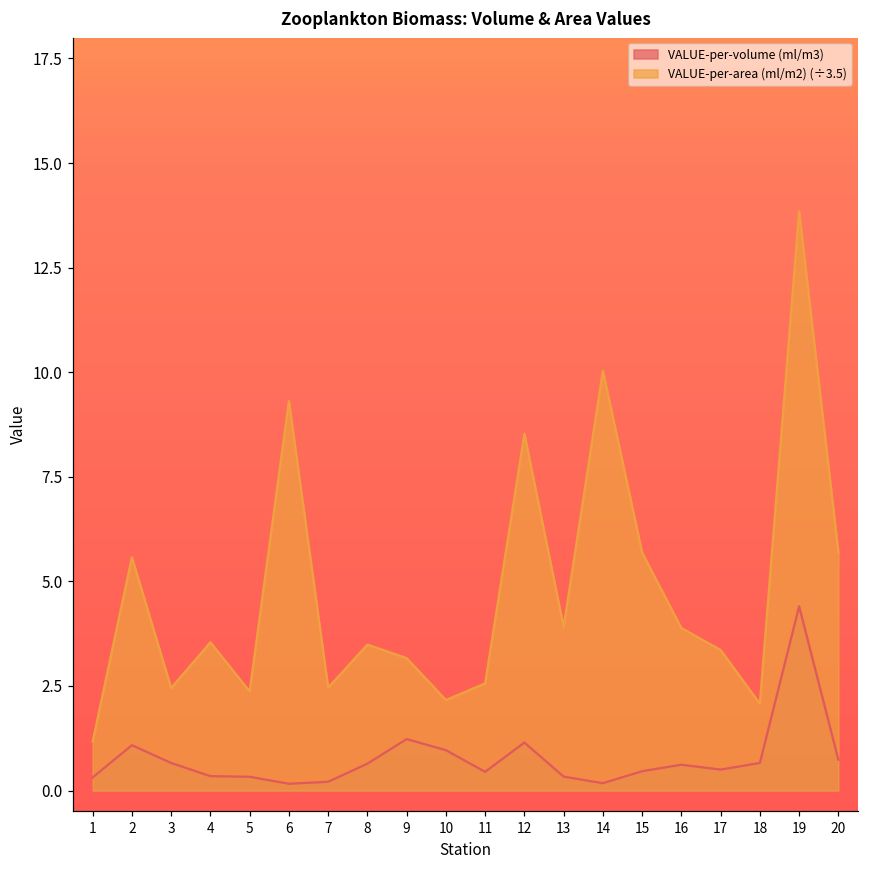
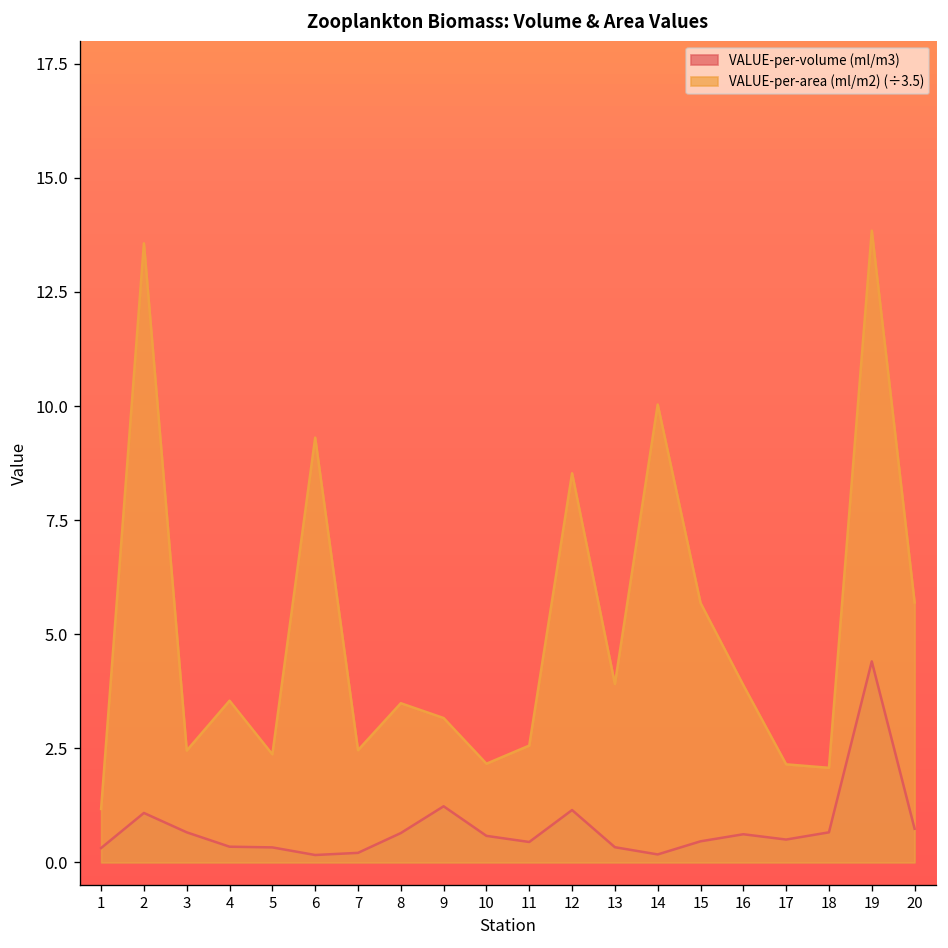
VALUE-per-area (ml/m2) (÷3.5), 2: 5.6 -> 13.6
VALUE-per-volume (ml/m3), 10: 1.0 -> 0.6
VALUE-per-area (ml/m2) (÷3.5), 17: 3.4 -> 2.1
